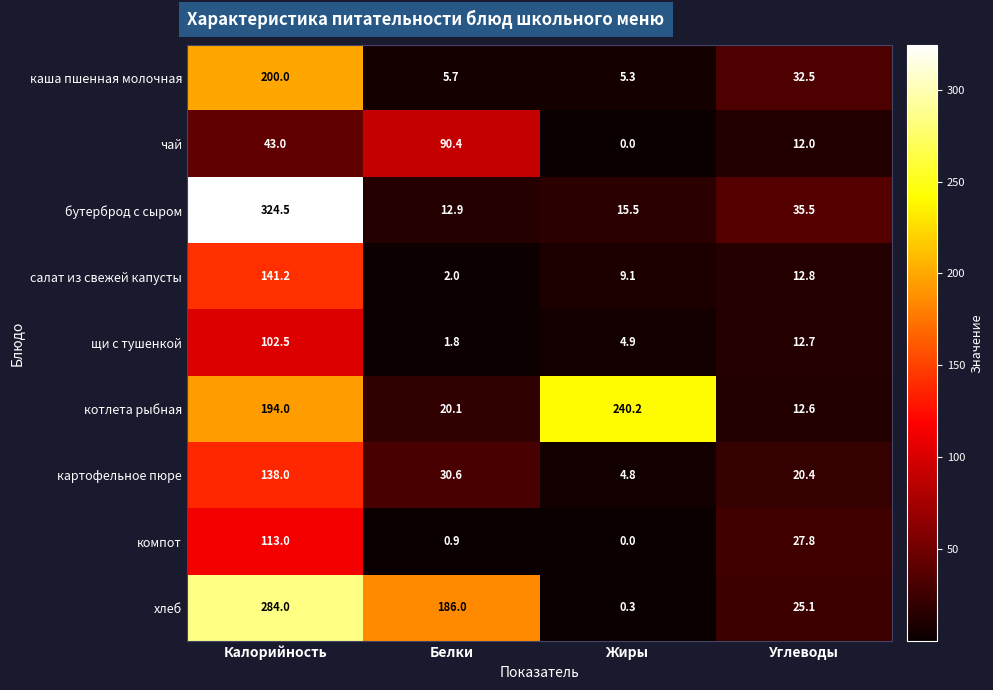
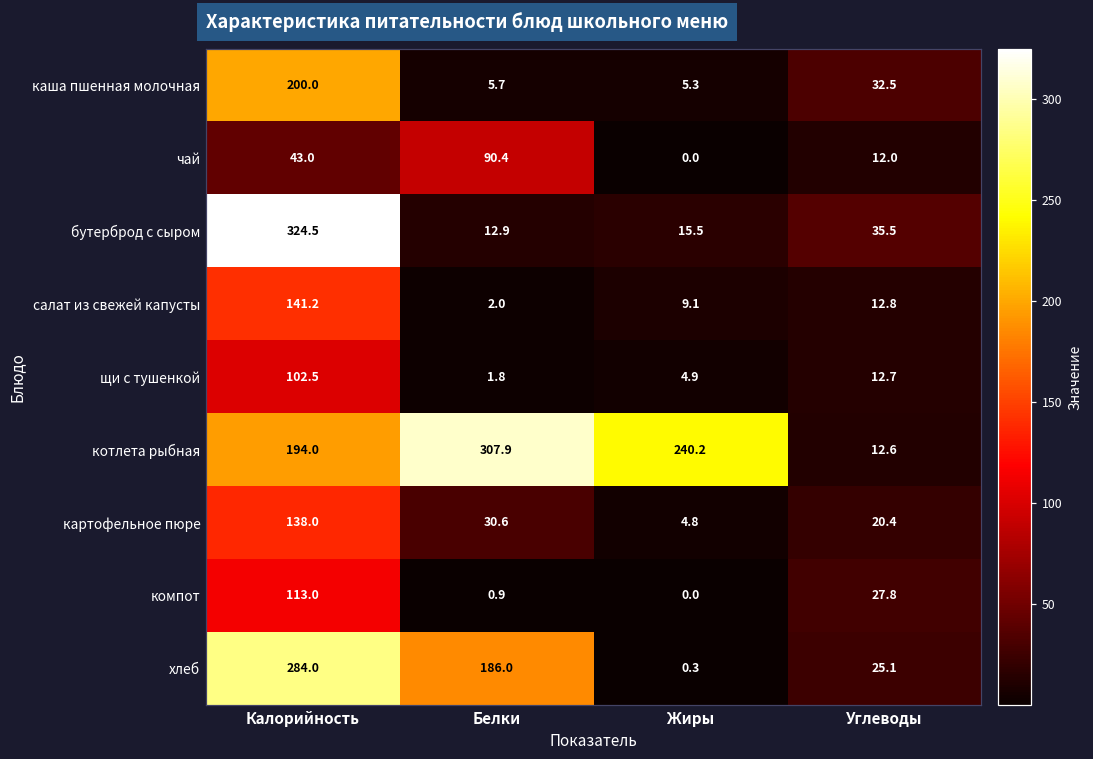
котлета рыбная, Белки: 20.1 -> 307.9
